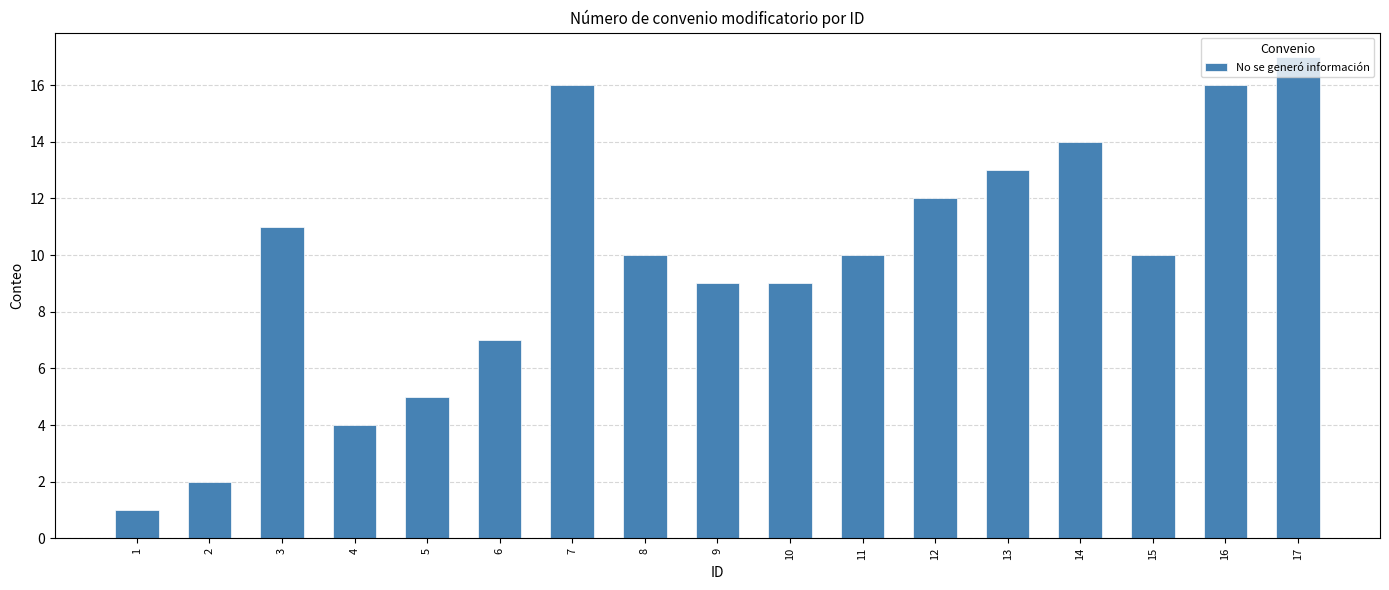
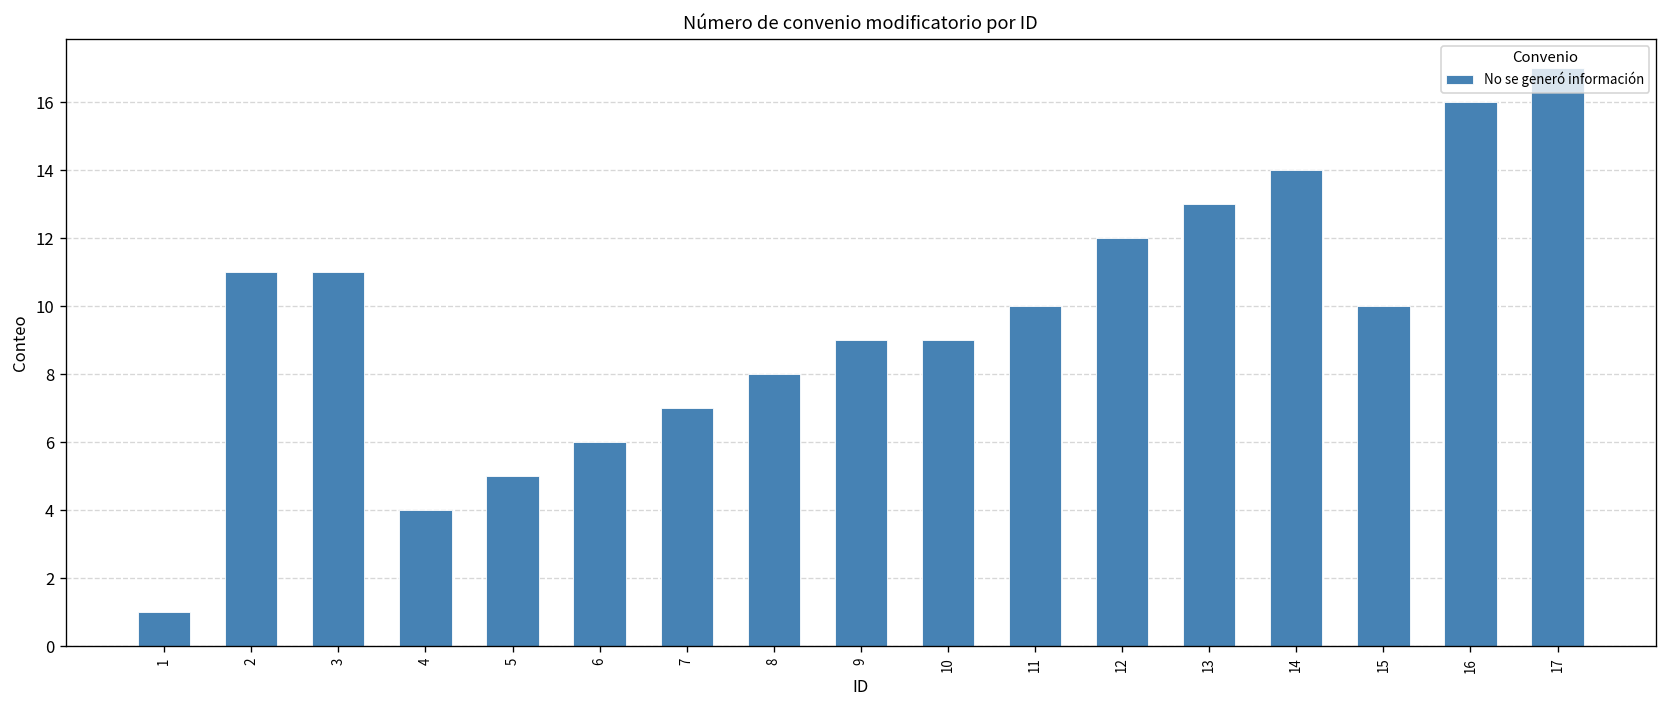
2: 2 -> 11
6: 7 -> 6
7: 16 -> 7
8: 10 -> 8
